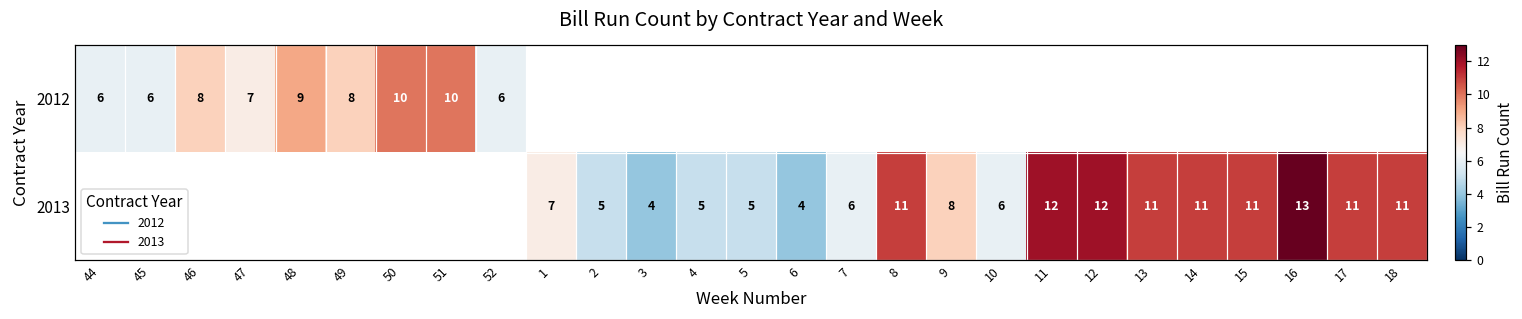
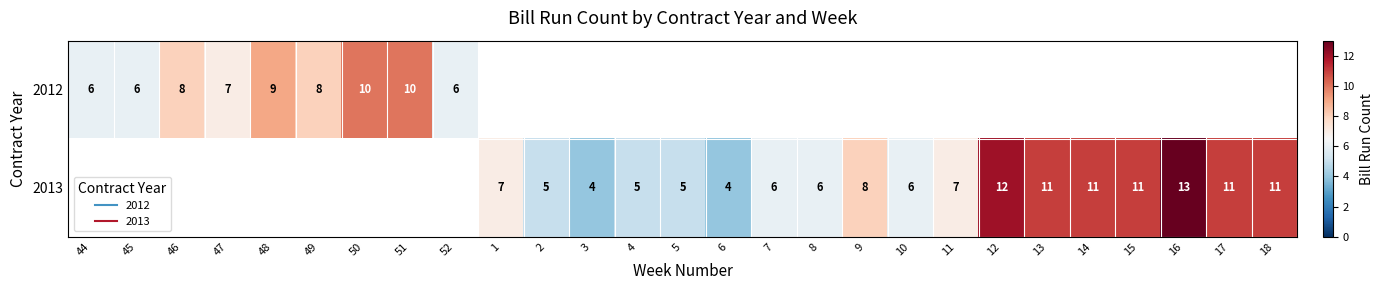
2013, 8: 11 -> 6
2013, 11: 12 -> 7
